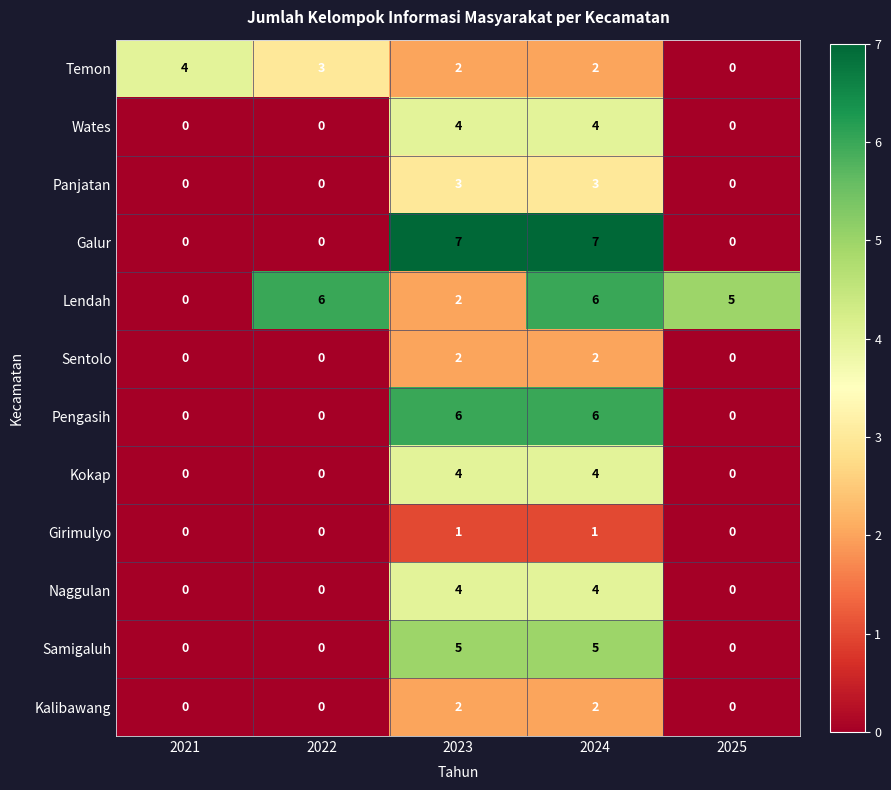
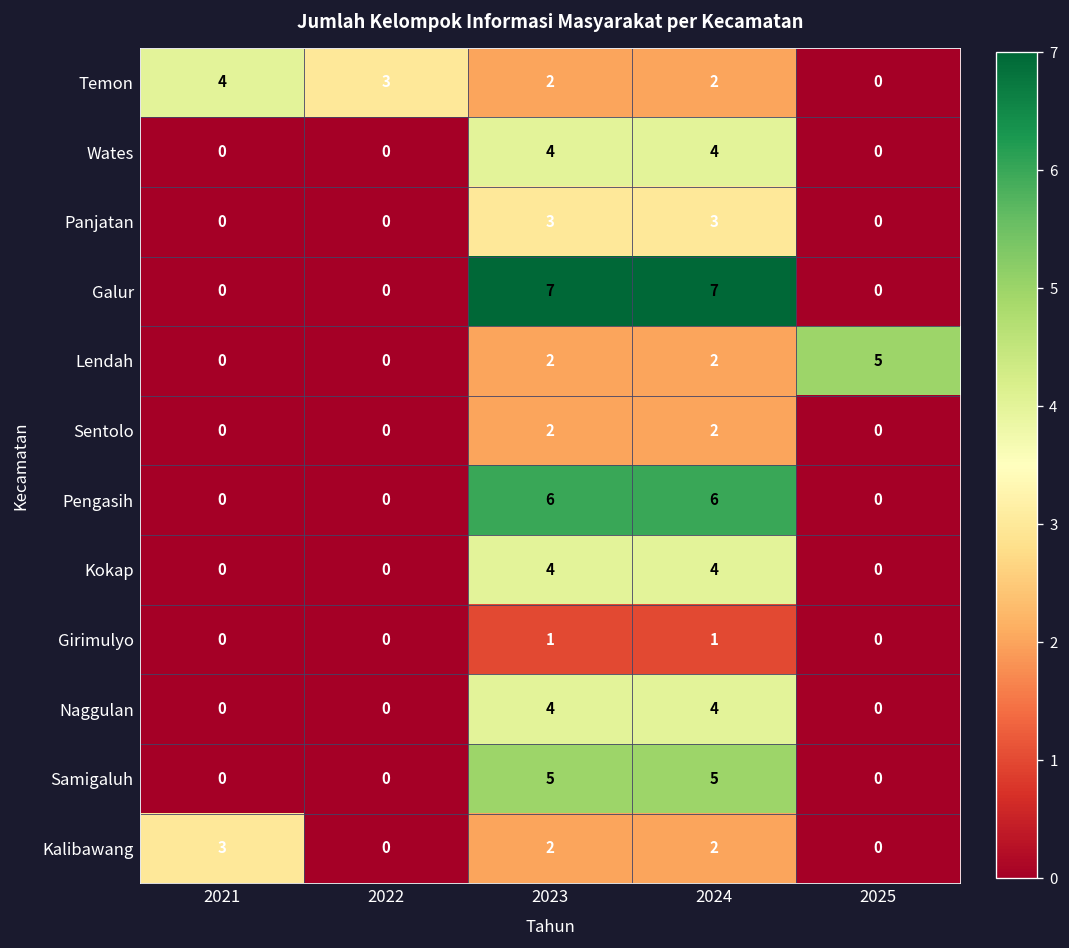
Lendah, 2022: 6 -> 0
Lendah, 2024: 6 -> 2
Kalibawang, 2021: 0 -> 3
